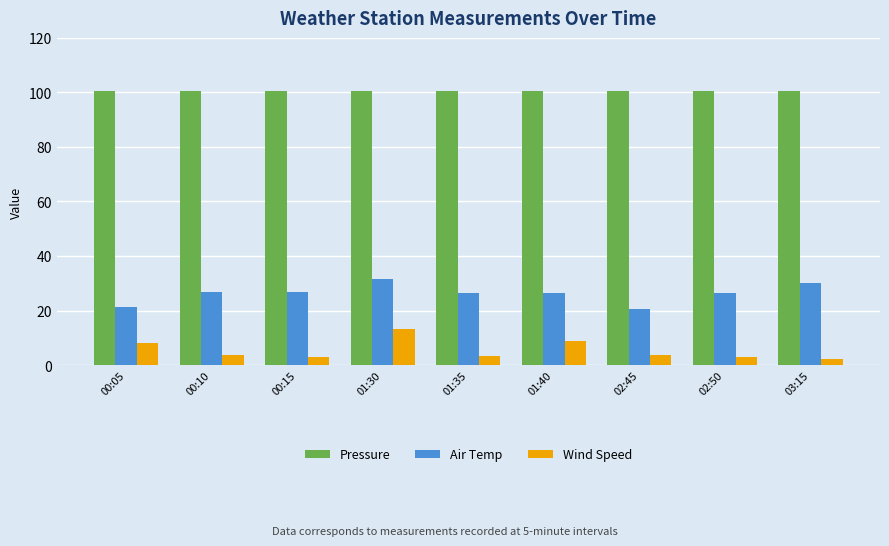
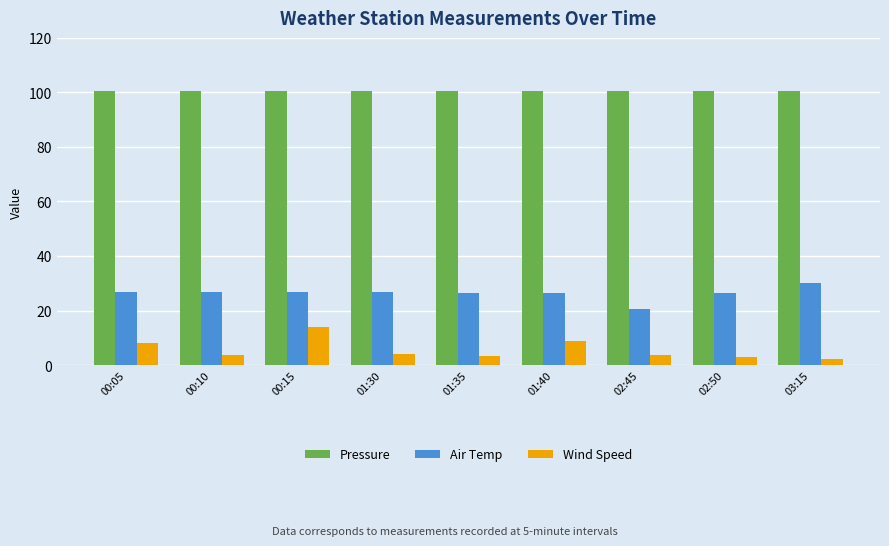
Air Temp, 00:05: 21 -> 27
Wind Speed, 00:15: 3 -> 14
Air Temp, 01:30: 32 -> 27
Wind Speed, 01:30: 13 -> 4
